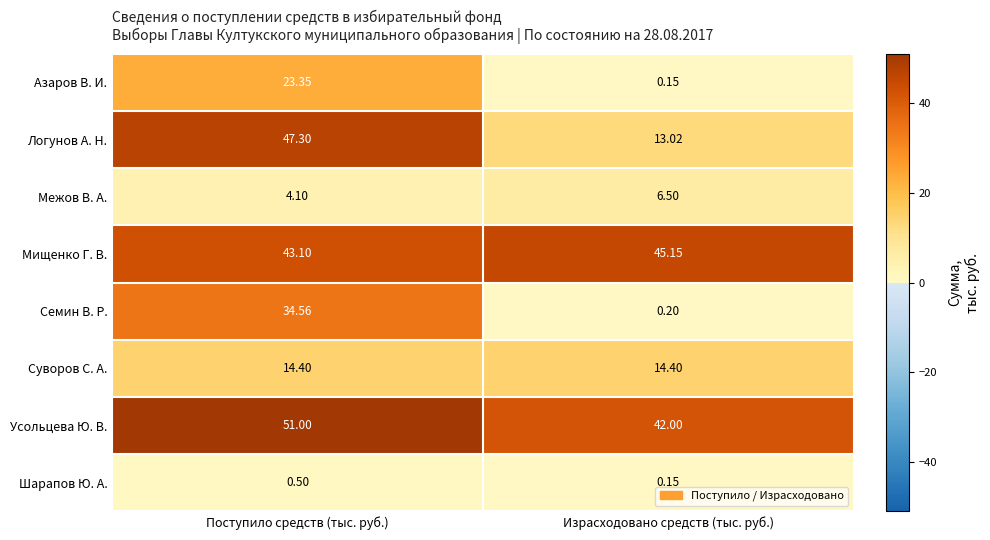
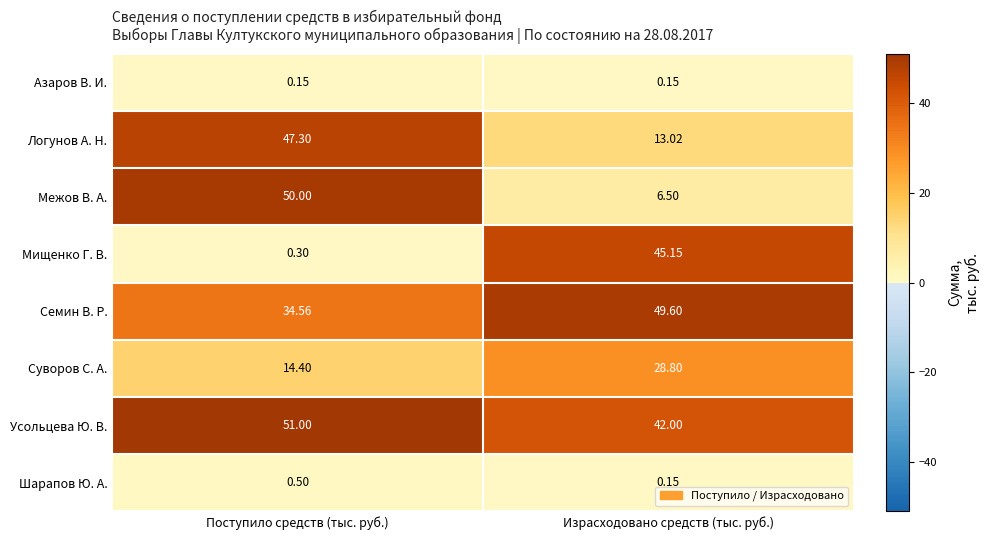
Азаров В. И., Поступило средств (тыс. руб.): 23.35 -> 0.15
Межов В. А., Поступило средств (тыс. руб.): 4.10 -> 50.00
Мищенко Г. В., Поступило средств (тыс. руб.): 43.10 -> 0.30
Семин В. Р., Израсходовано средств (тыс. руб.): 0.20 -> 49.60
Суворов С. А., Израсходовано средств (тыс. руб.): 14.40 -> 28.80
